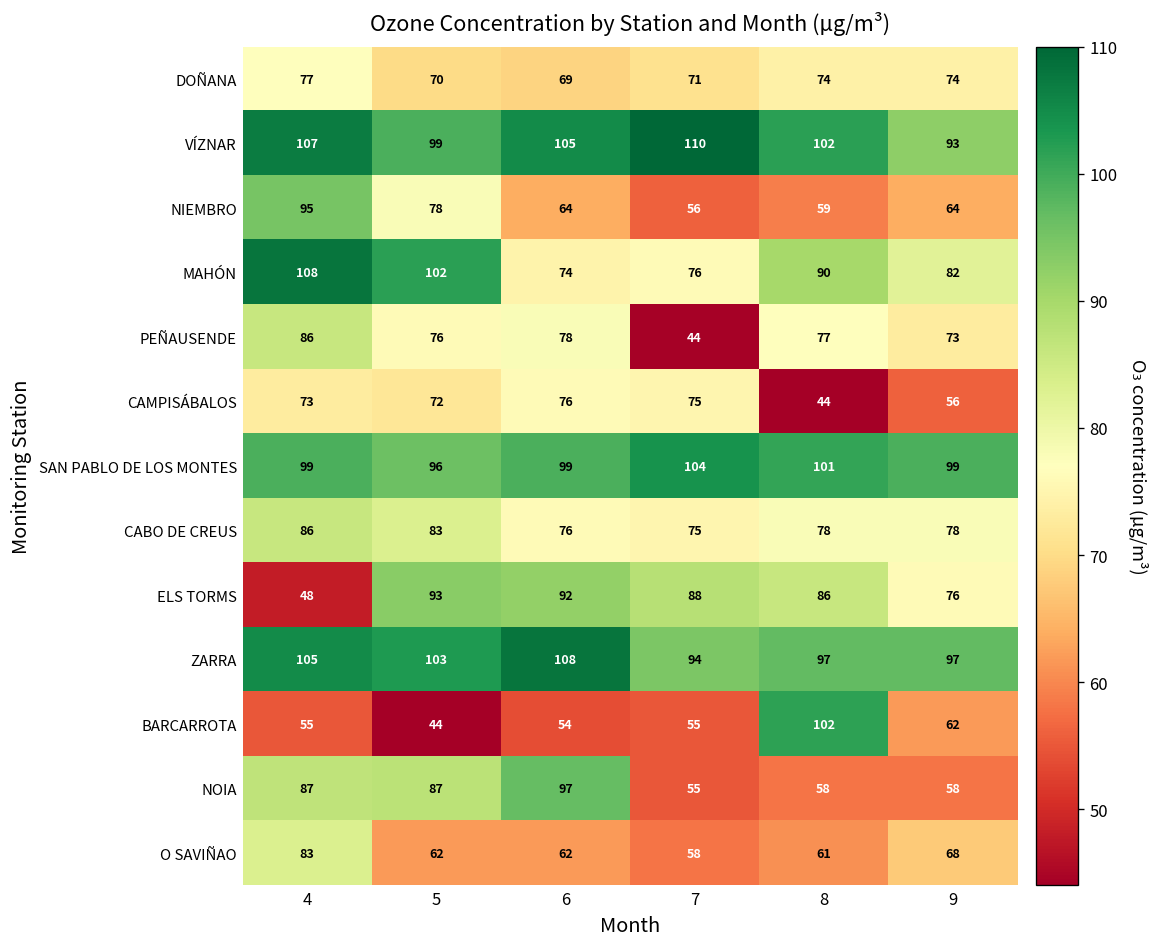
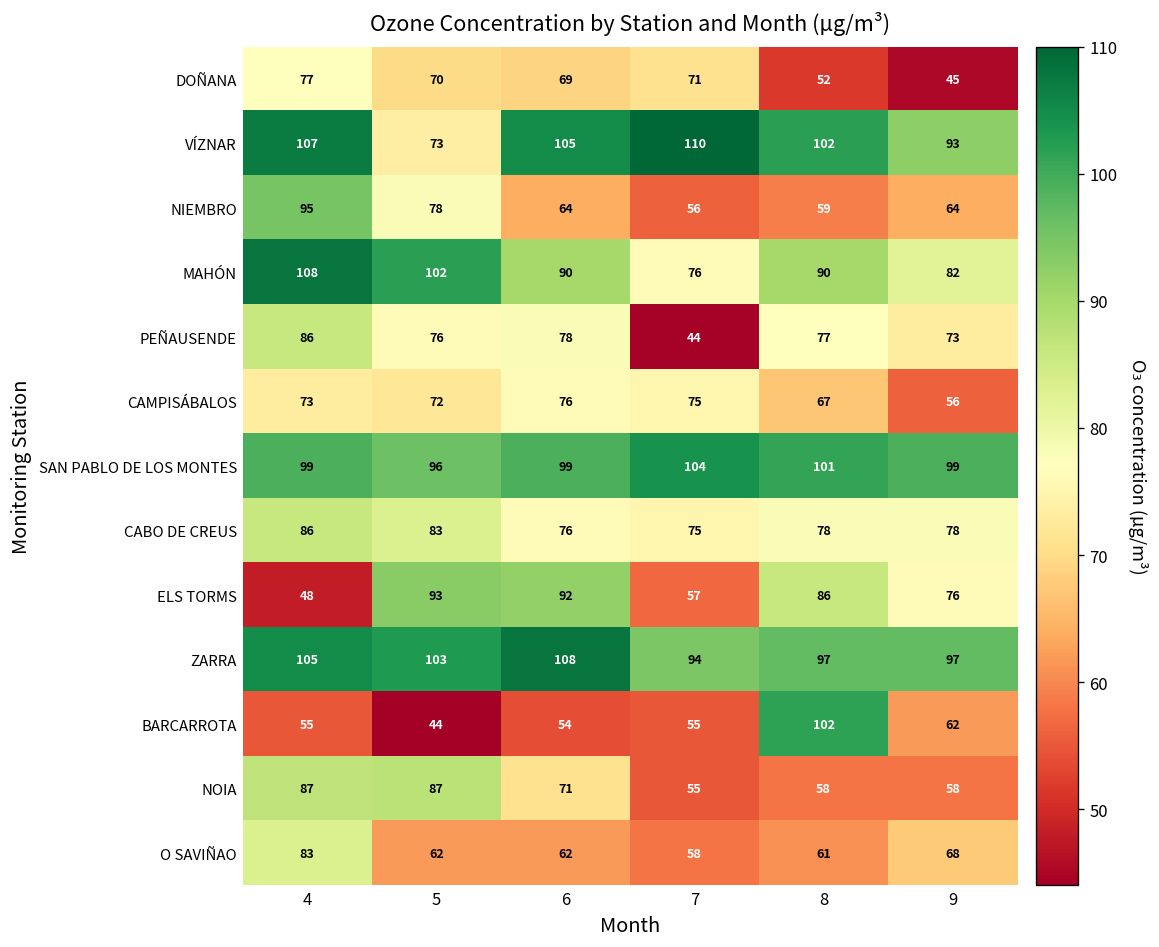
DOÑANA, 8: 74 -> 52
DOÑANA, 9: 74 -> 45
VÍZNAR, 5: 99 -> 73
MAHÓN, 6: 74 -> 90
CAMPISÁBALOS, 8: 44 -> 67
ELS TORMS, 7: 88 -> 57
NOIA, 6: 97 -> 71
